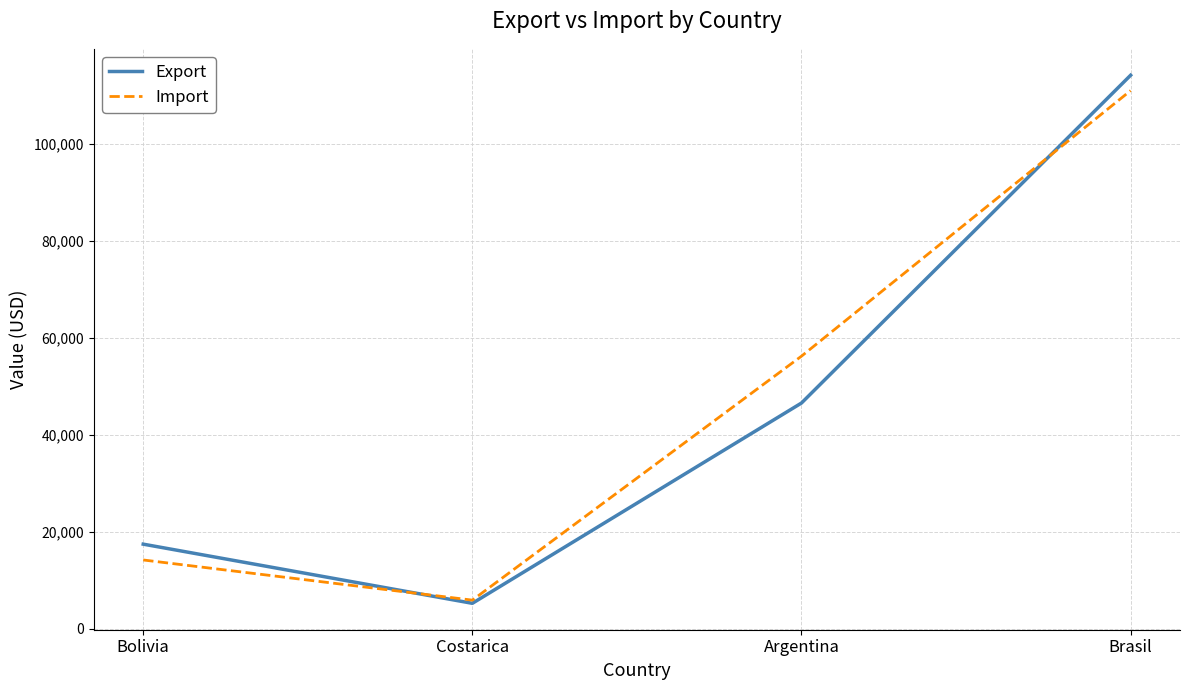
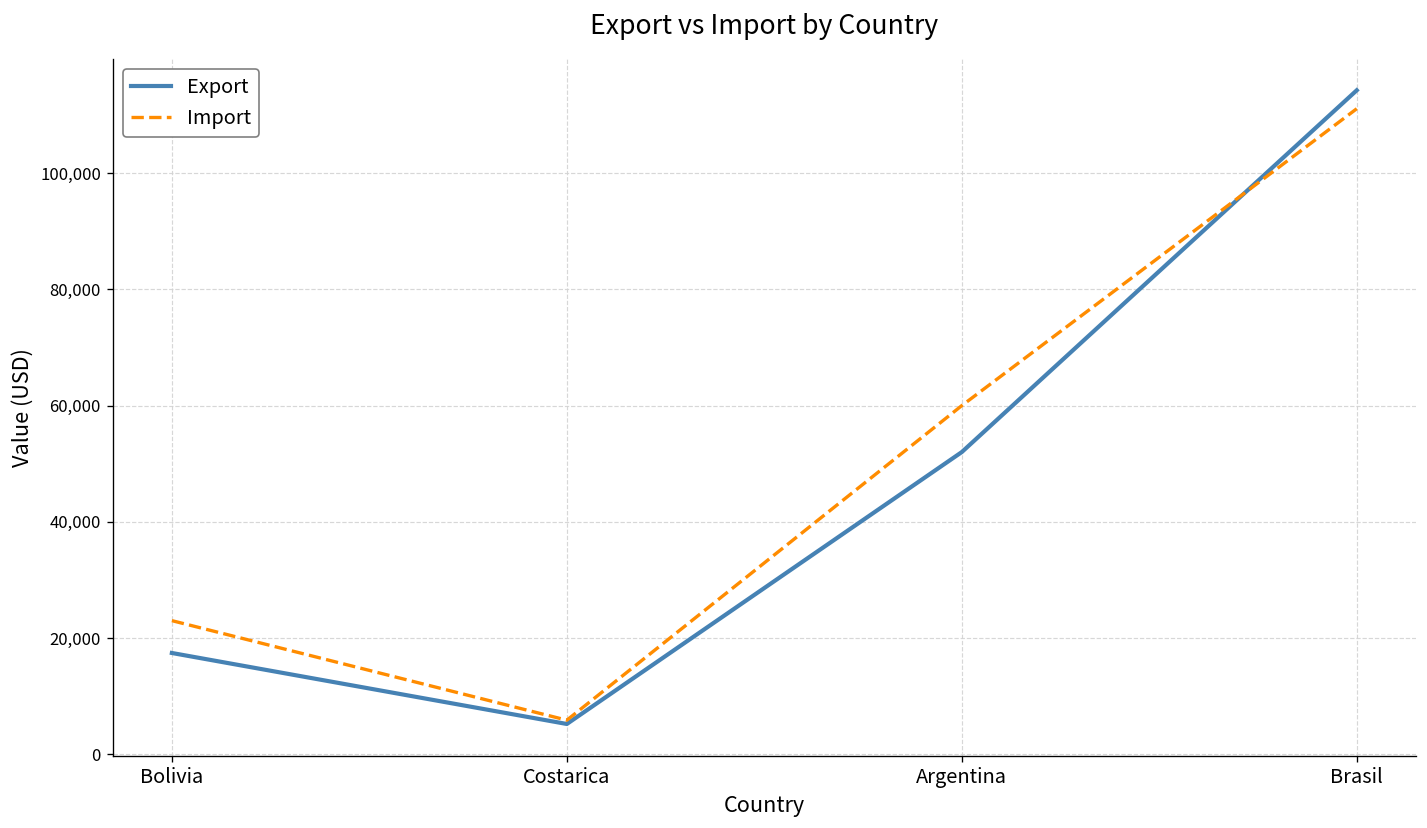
Import, Bolivia: 14,000 -> 23,000
Export, Argentina: 47,000 -> 52,000
Import, Argentina: 56,000 -> 60,000
